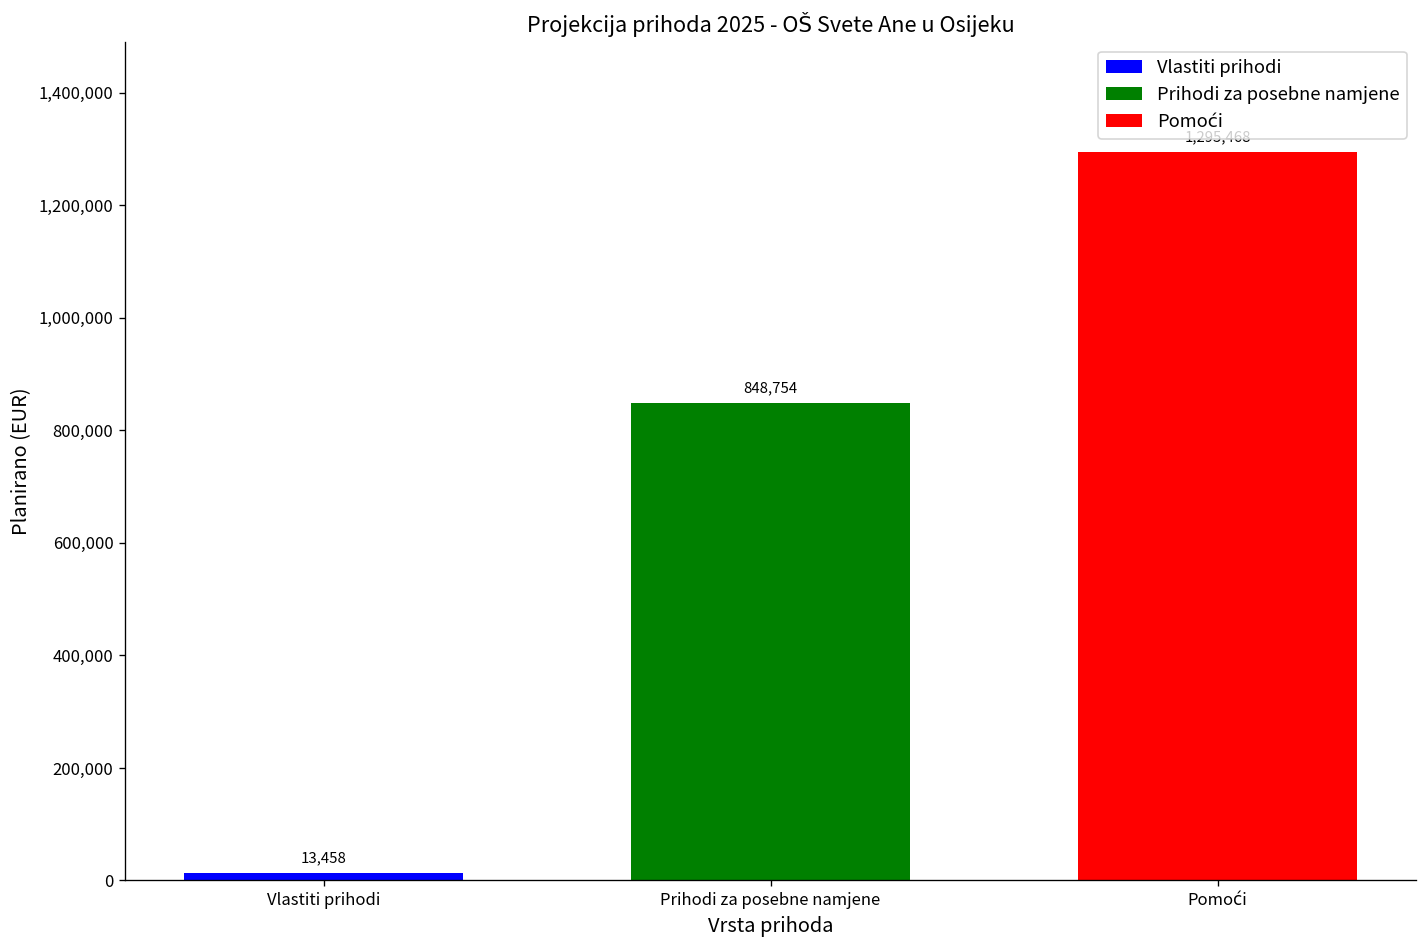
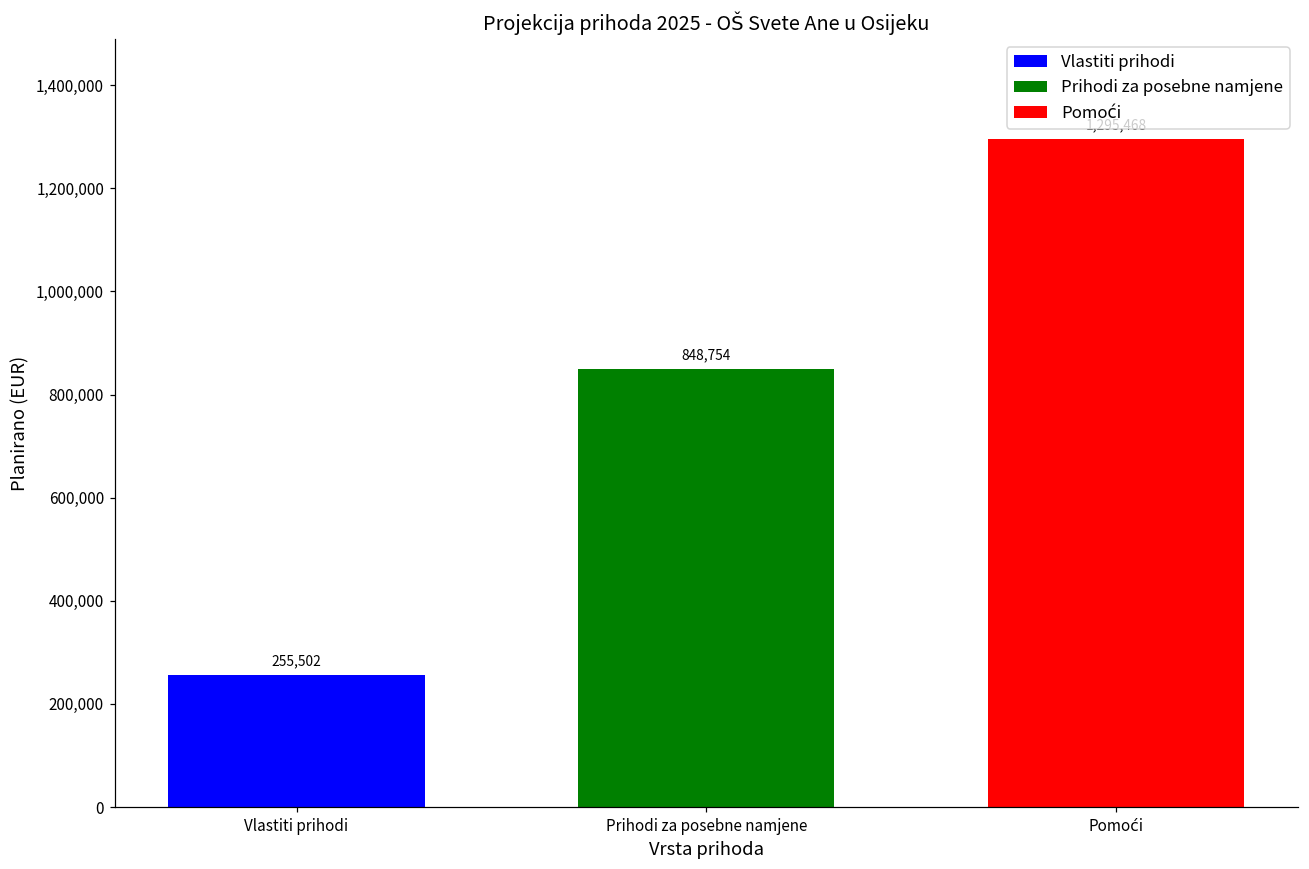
Vlastiti prihodi: 13,458 -> 255,502
